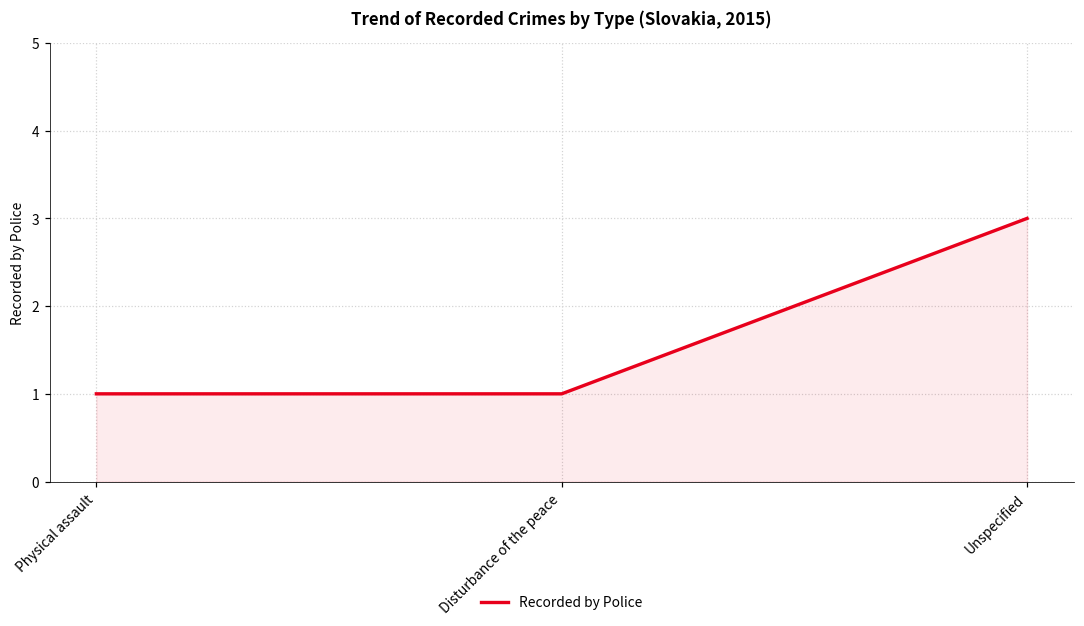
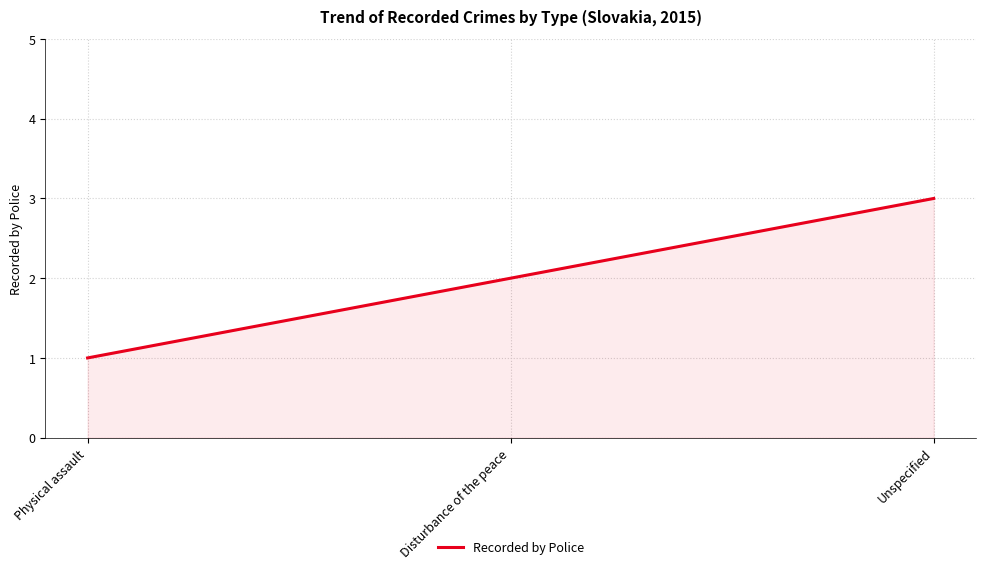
Disturbance of the peace: 1 -> 2
